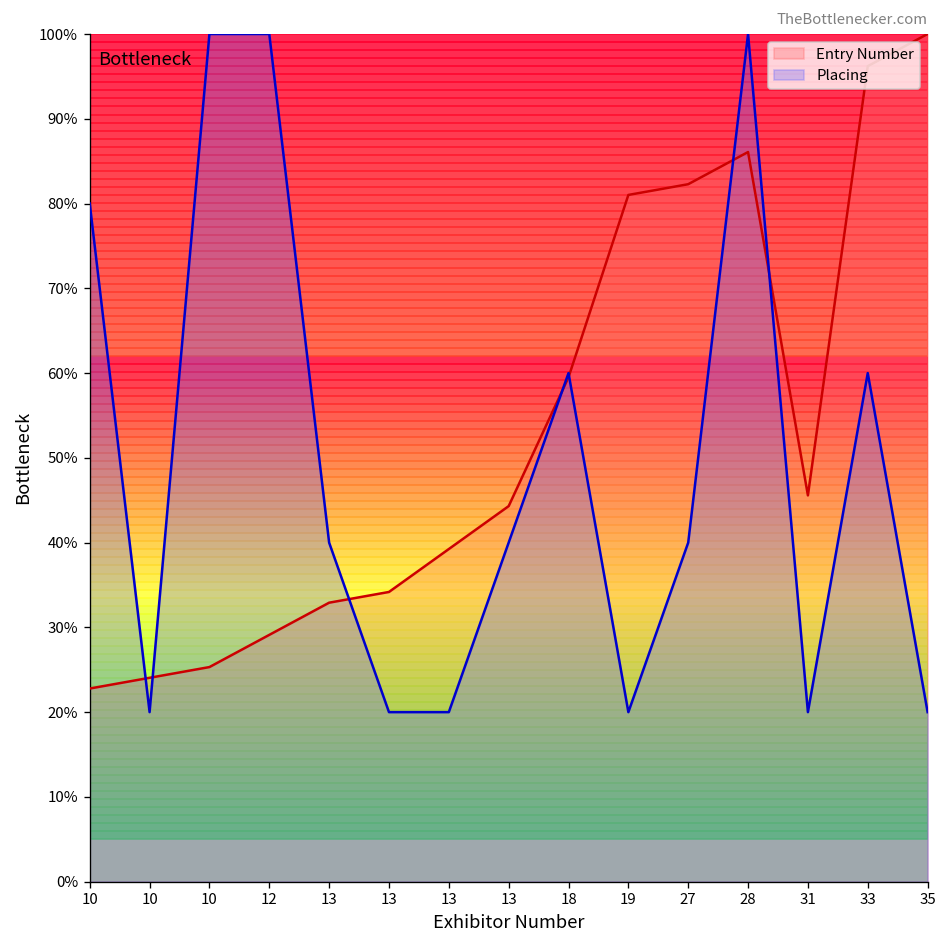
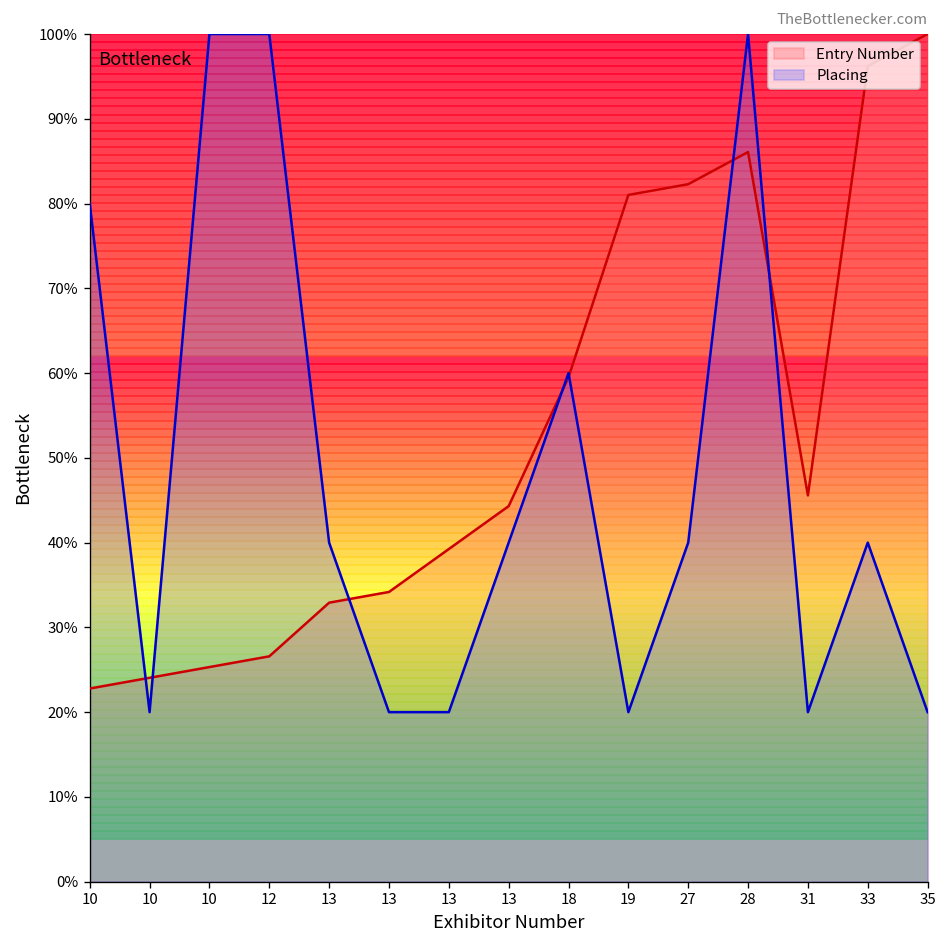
Entry Number, 12: 29% -> 27%
Placing, 33: 60% -> 40%
